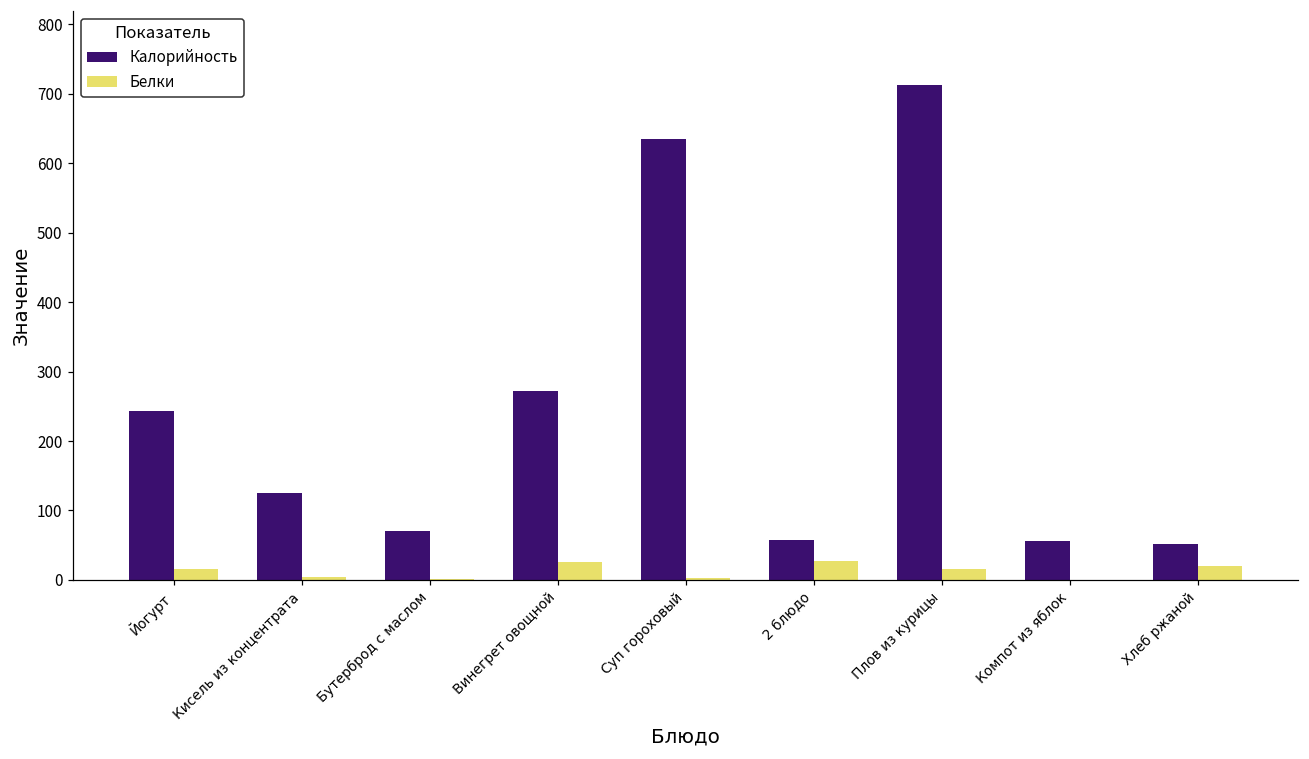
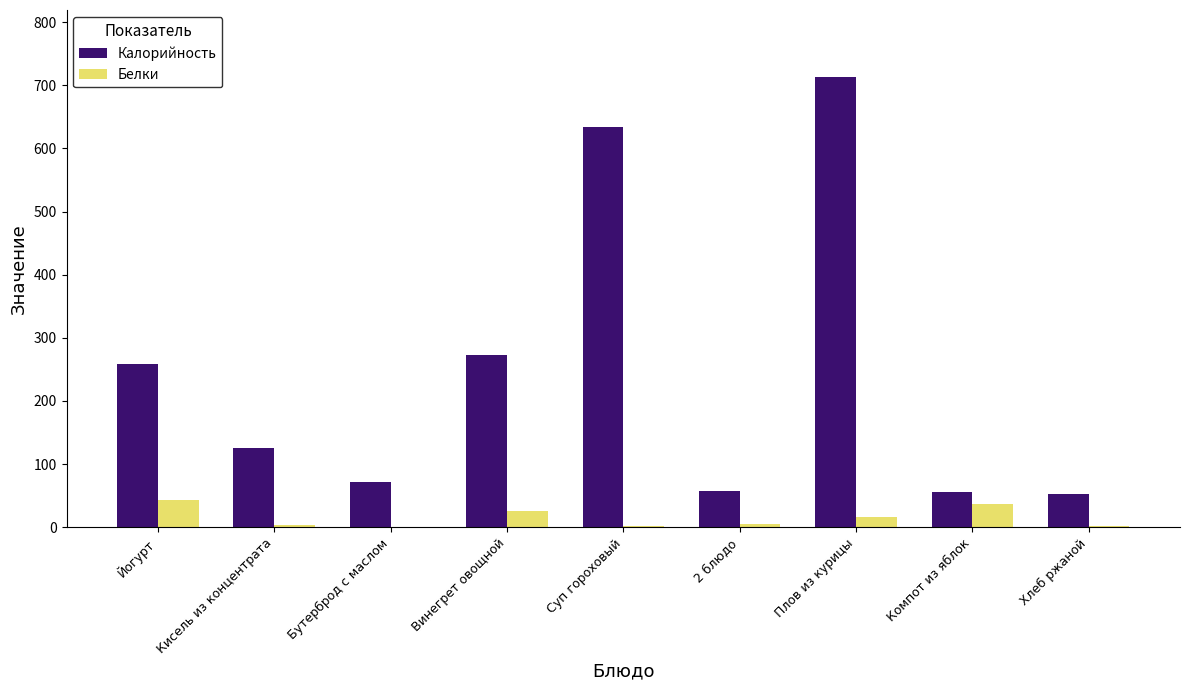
Калорийность, Йогурт: 240 -> 260
Белки, Йогурт: 20 -> 40
Белки, 2 блюдо: 30 -> 10
Белки, Компот из яблок: 0 -> 40
Белки, Хлеб ржаной: 20 -> 0
